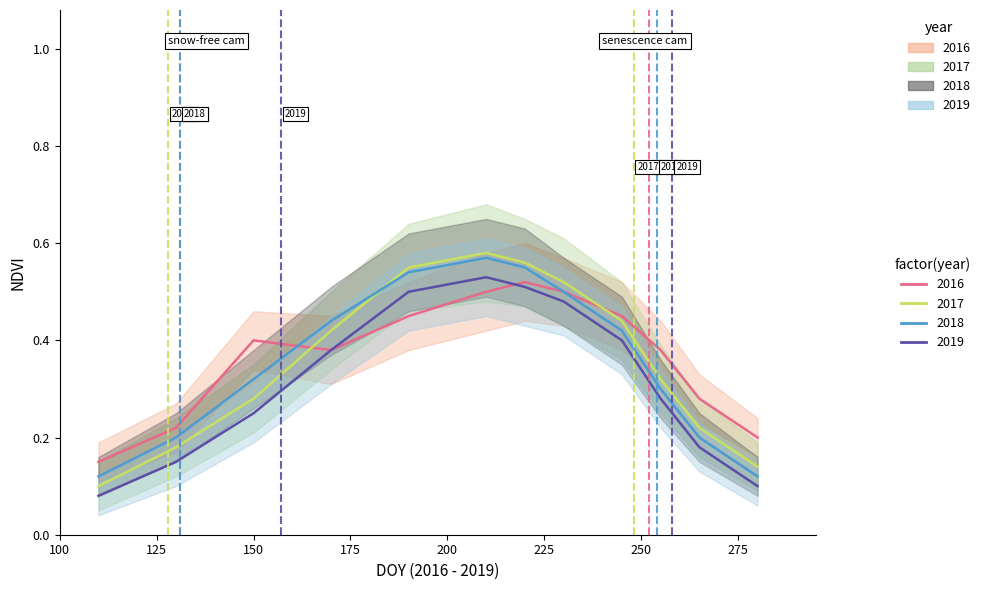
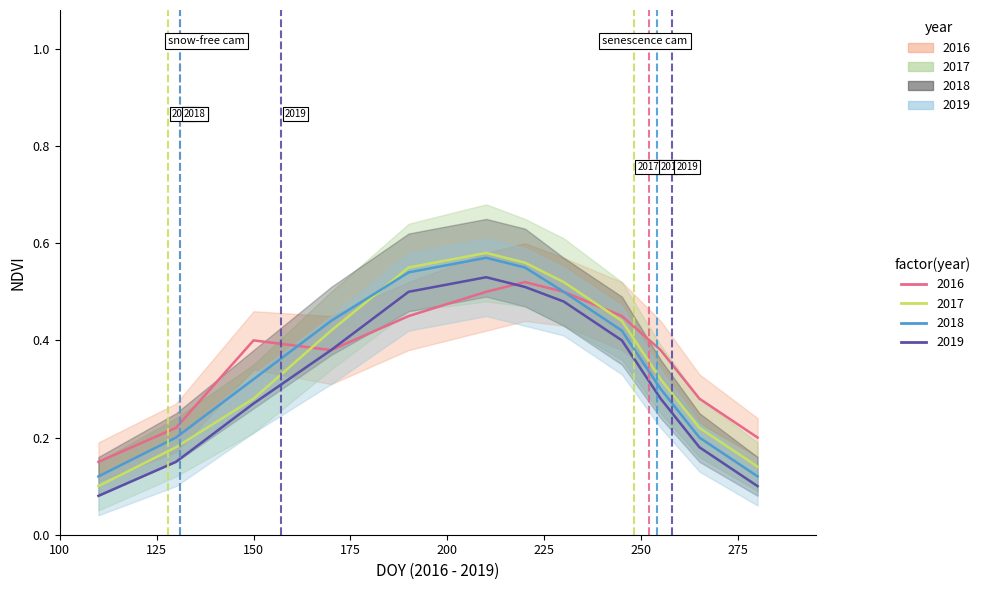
2019, 150: 0.25 -> 0.27
